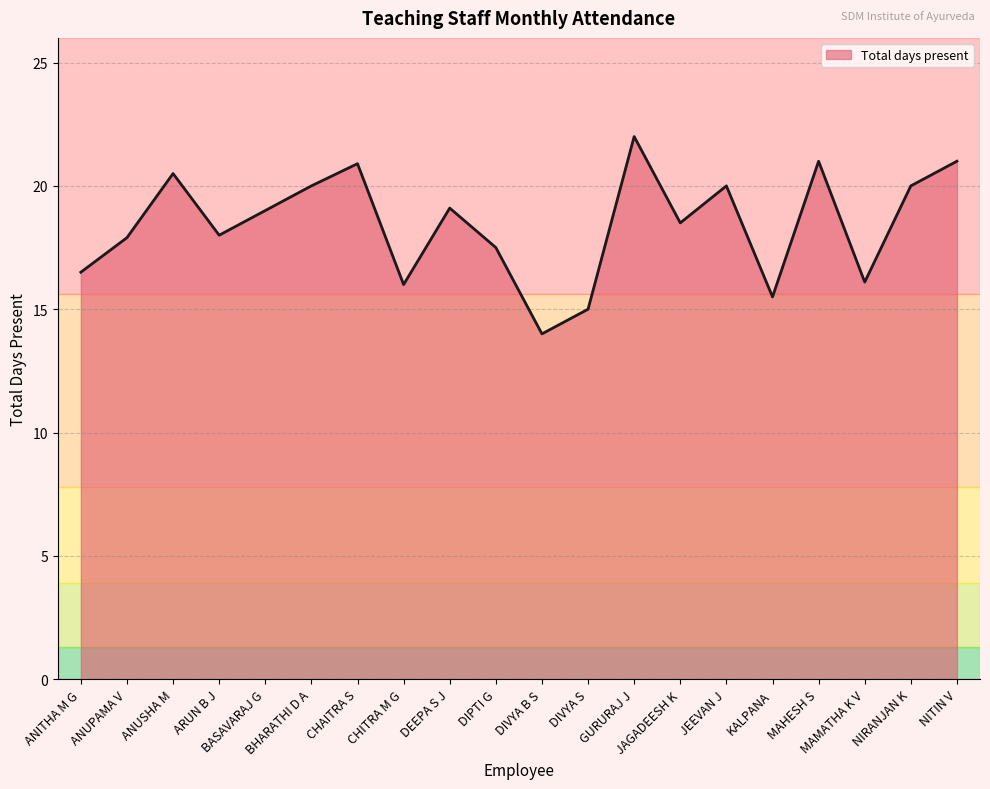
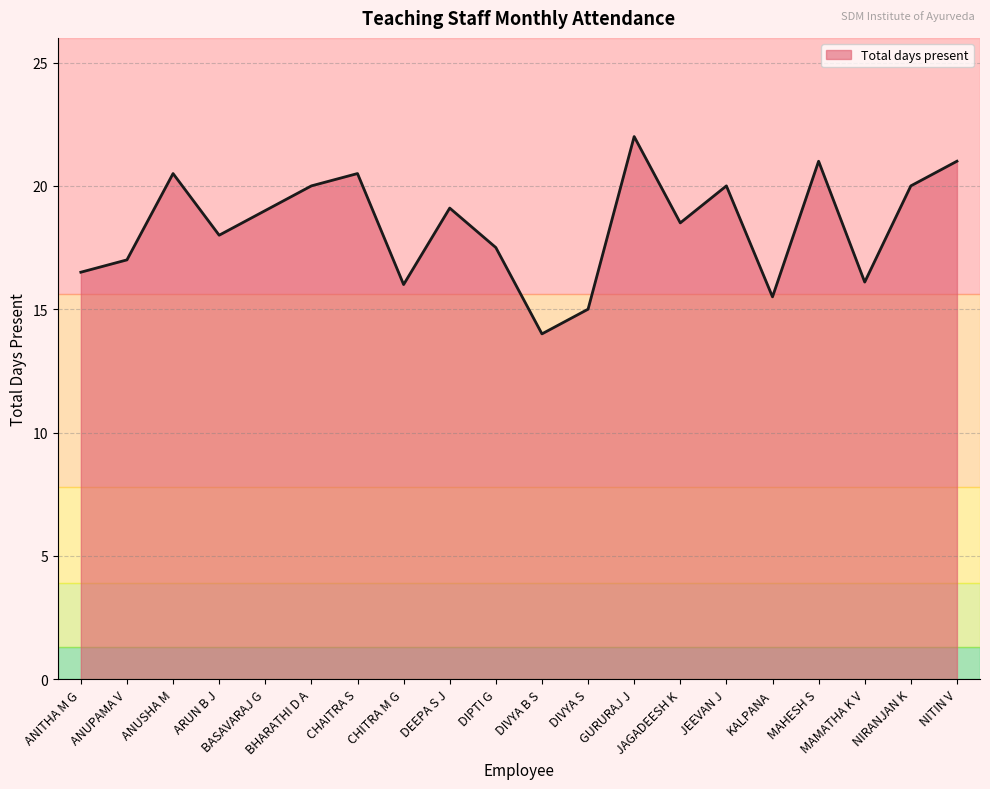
ANUPAMA V: 17.9 -> 17.0
CHAITRA S: 20.9 -> 20.5
